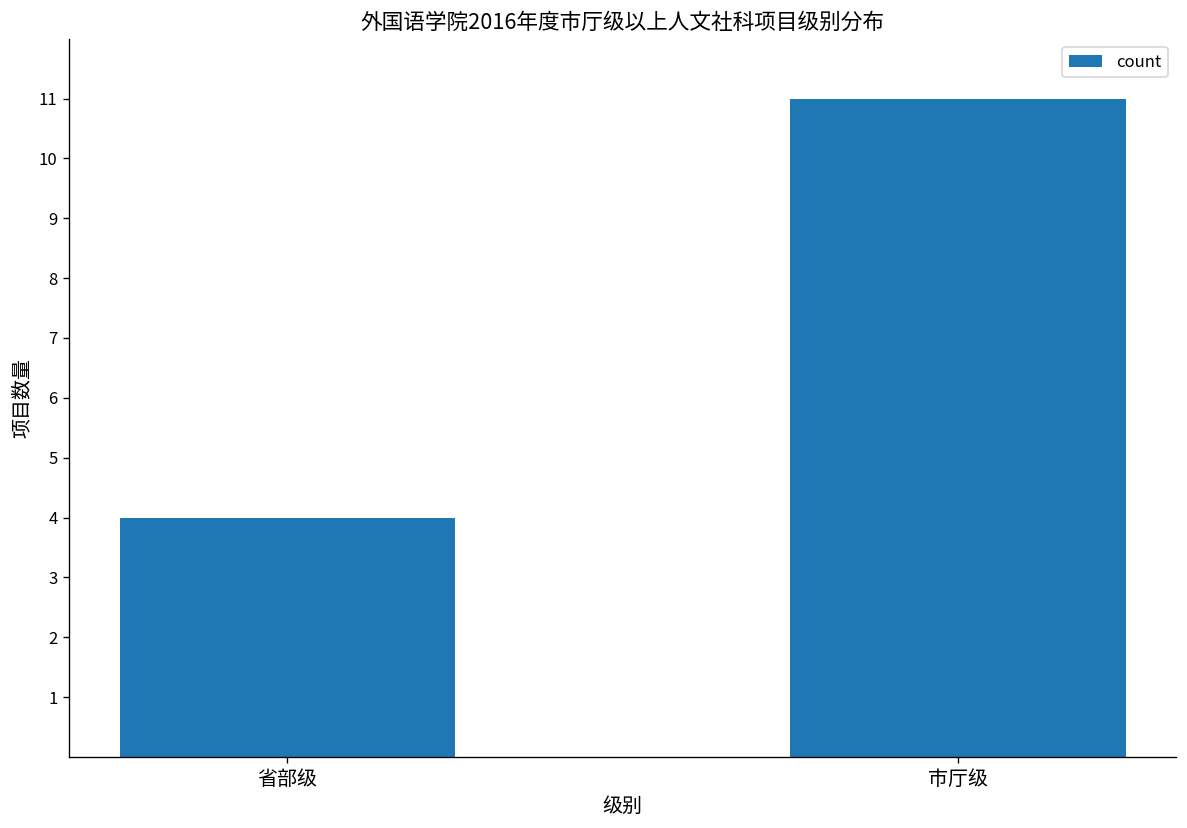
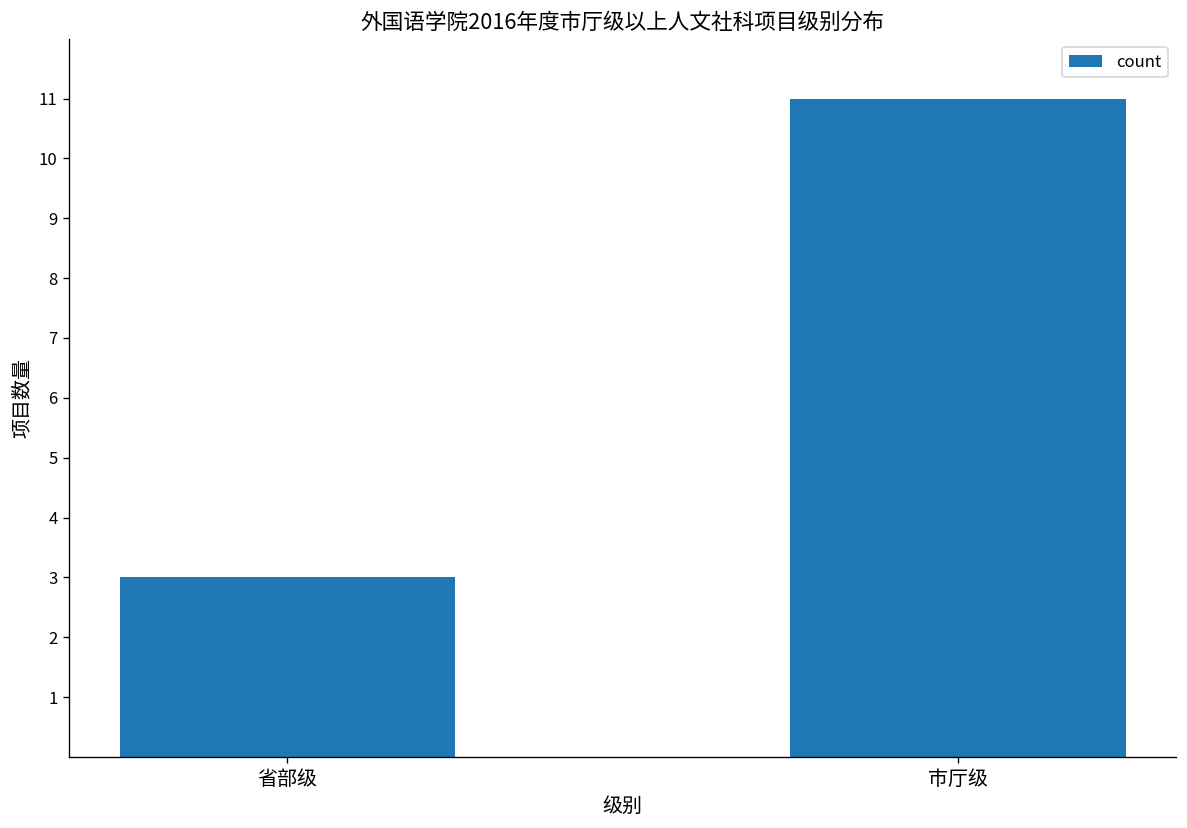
省部级: 4 -> 3
